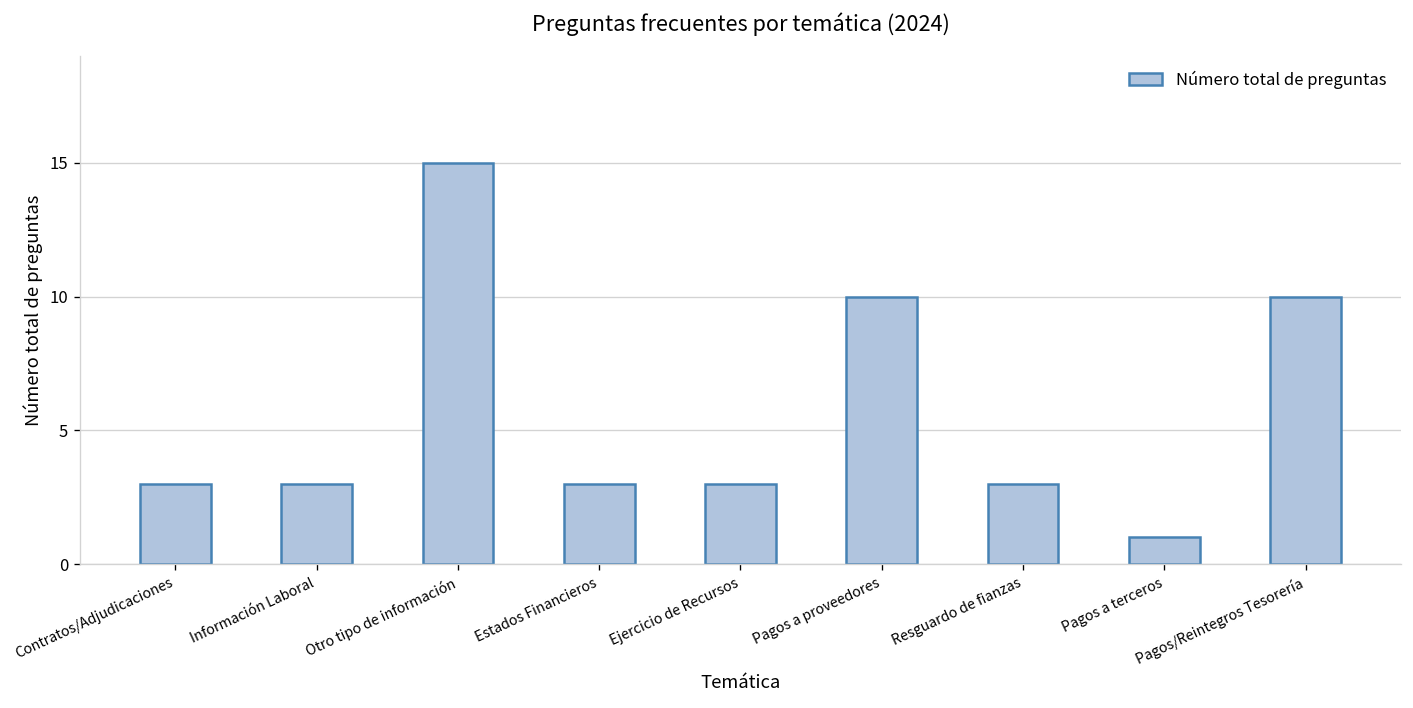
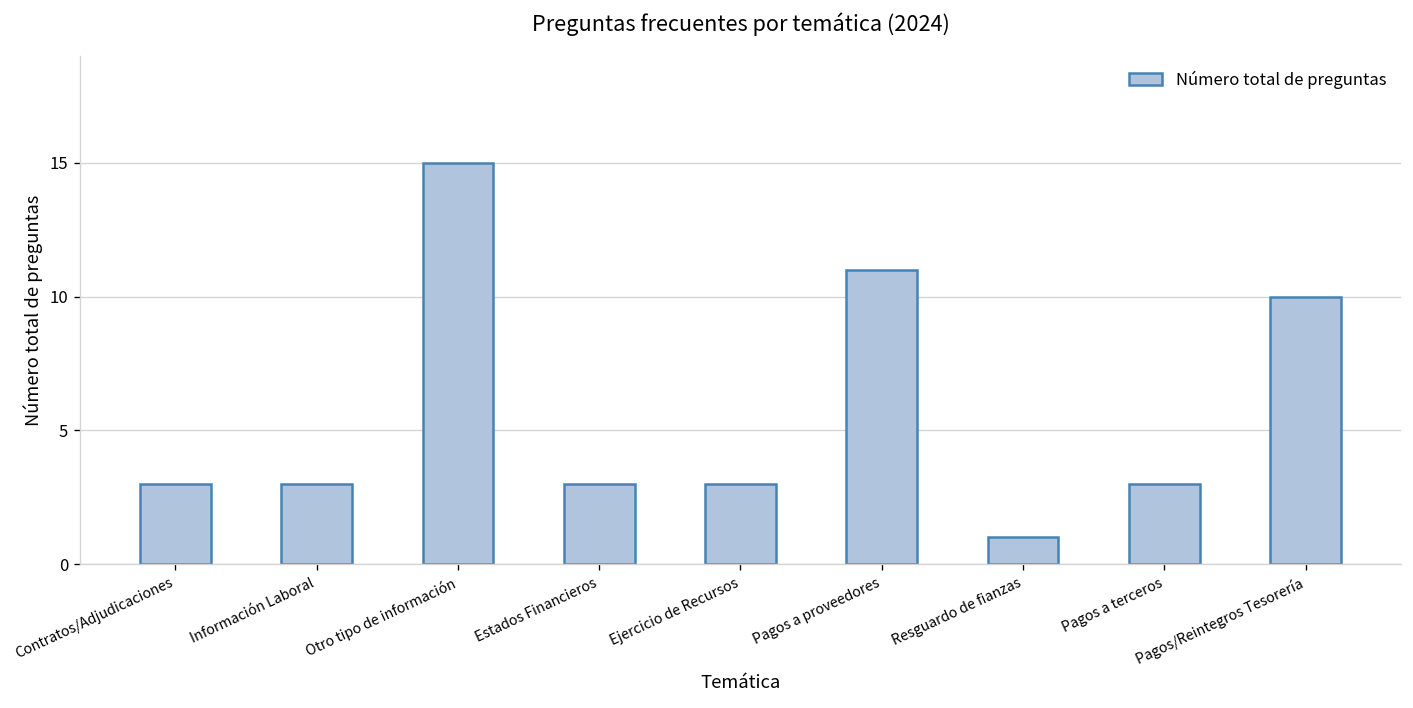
Pagos a proveedores: 10 -> 11
Resguardo de fianzas: 3 -> 1
Pagos a terceros: 1 -> 3
